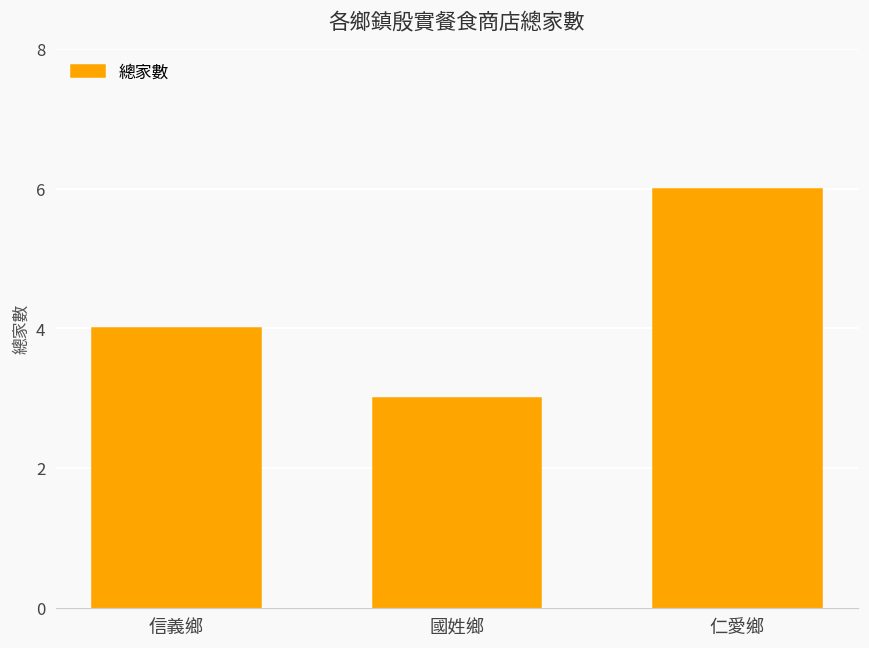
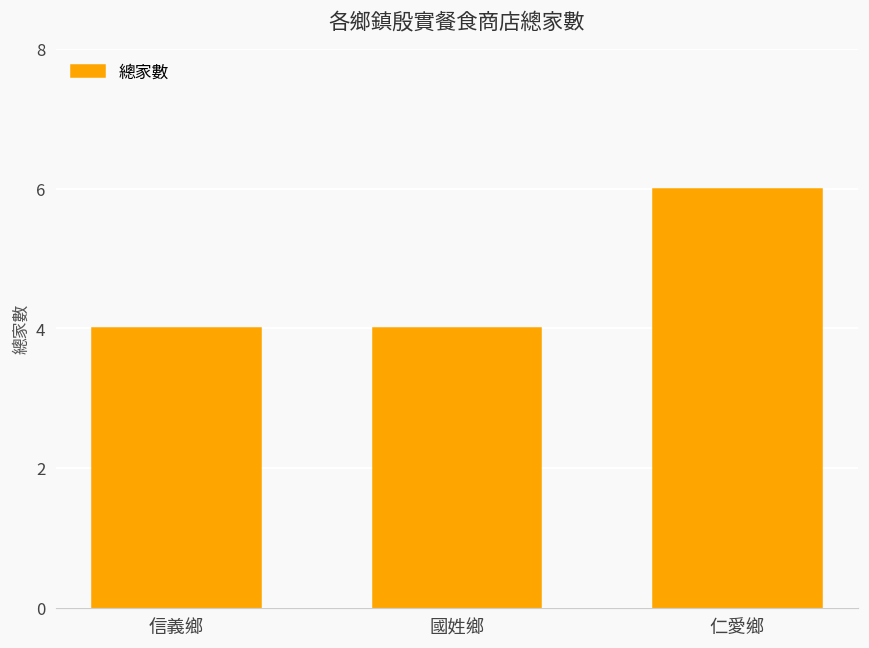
國姓鄉: 3 -> 4
